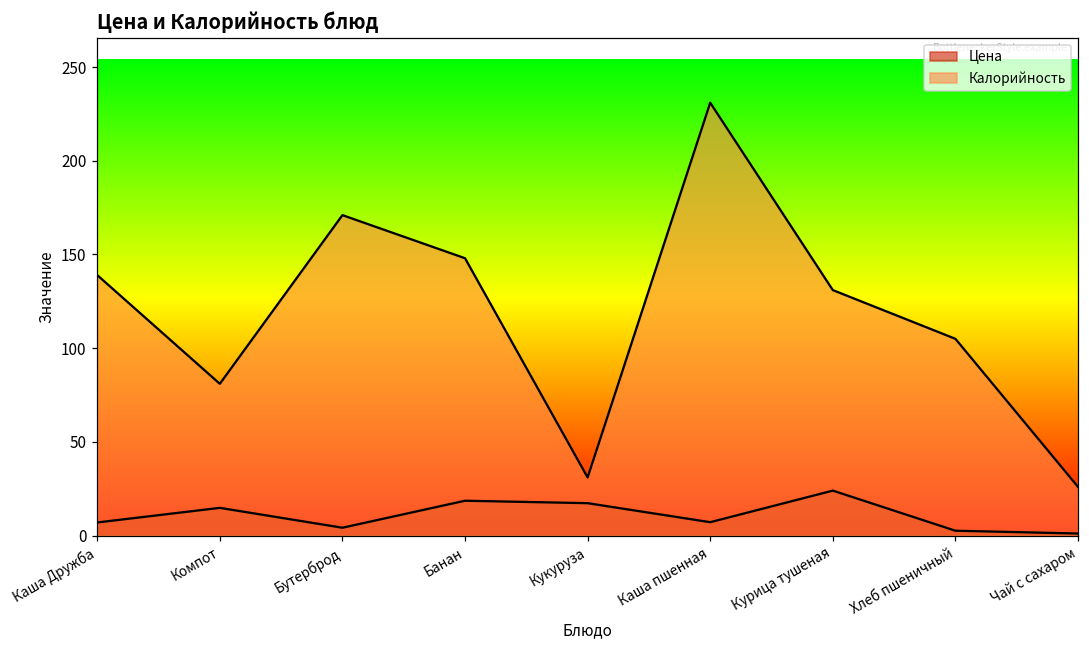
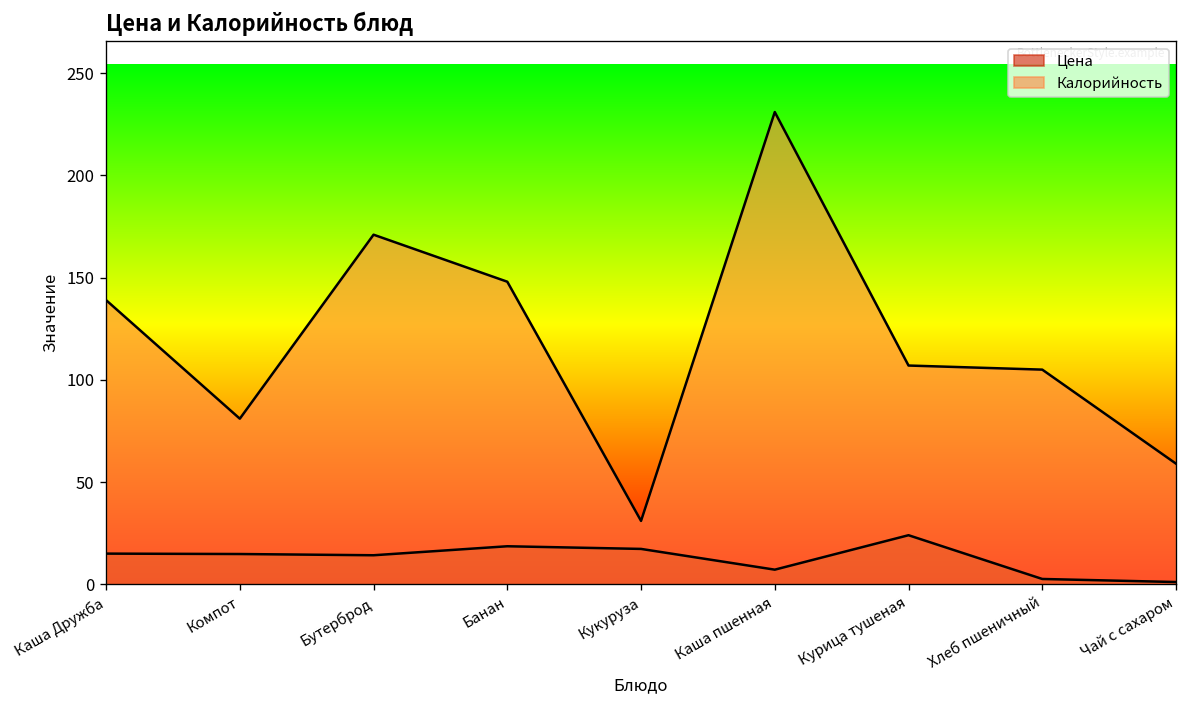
Цена, Каша Дружба: 7 -> 15
Цена, Бутерброд: 4 -> 14
Калорийность, Курица тушеная: 131 -> 107
Калорийность, Чай с сахаром: 26 -> 59
